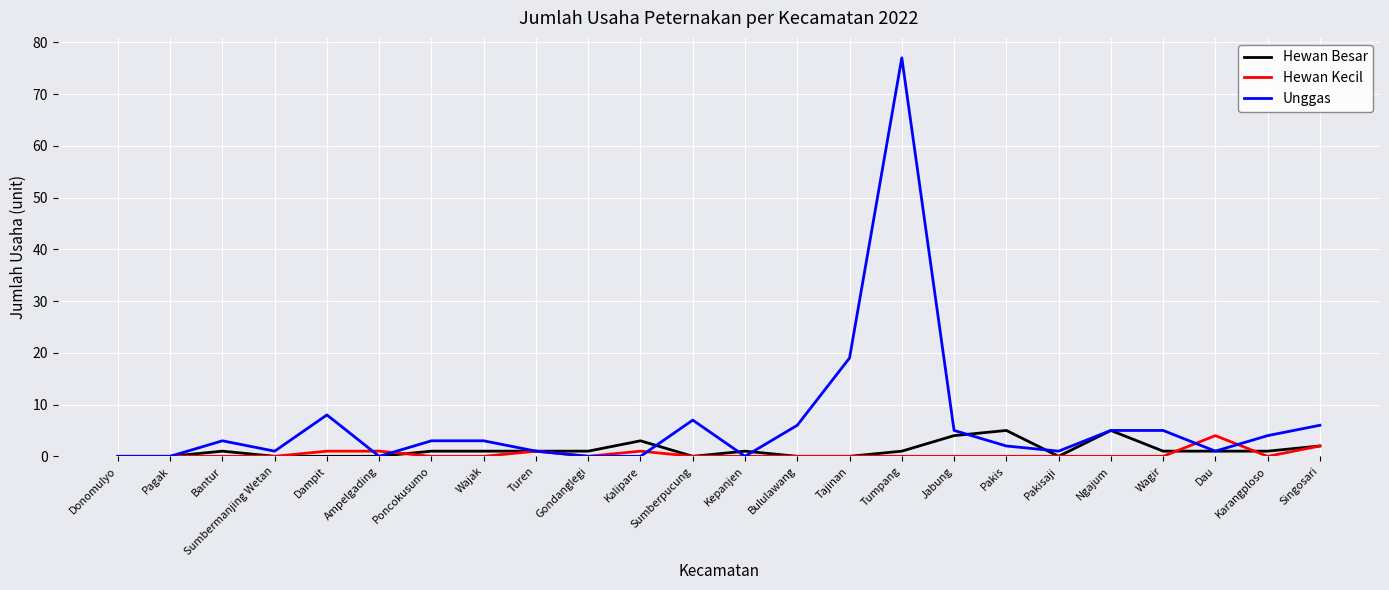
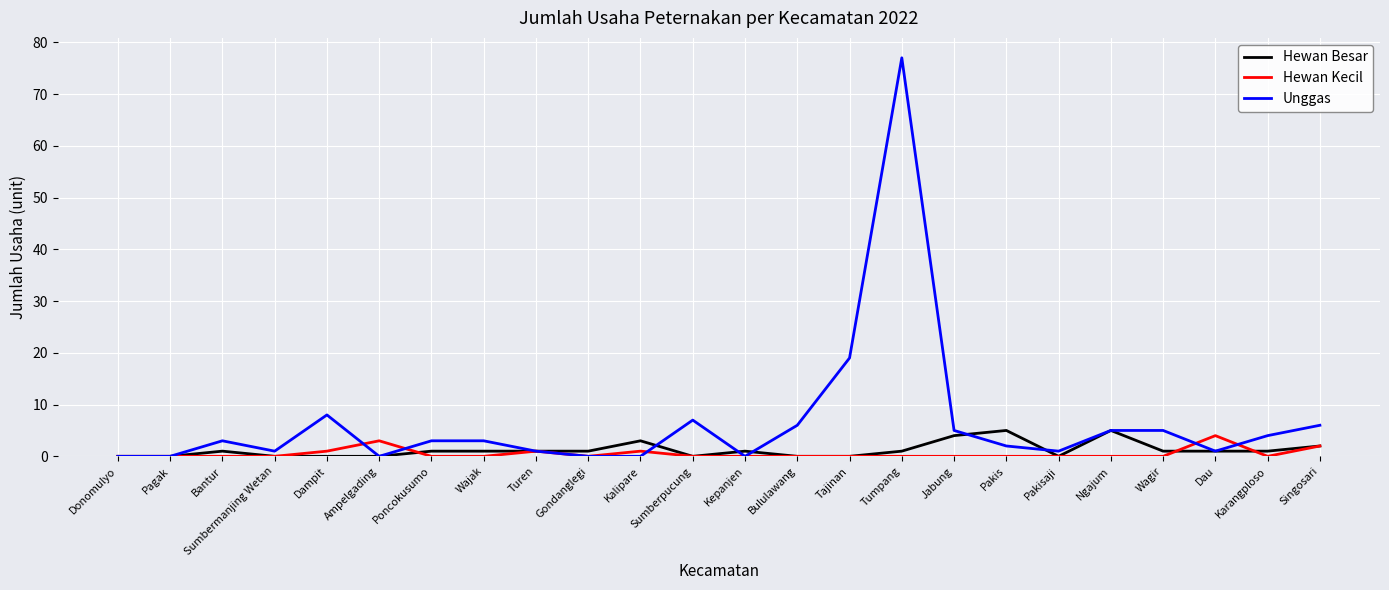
Hewan Kecil, Ampelgading: 1 -> 3
